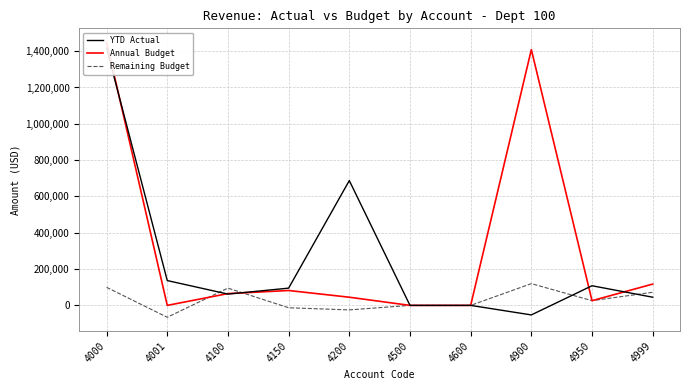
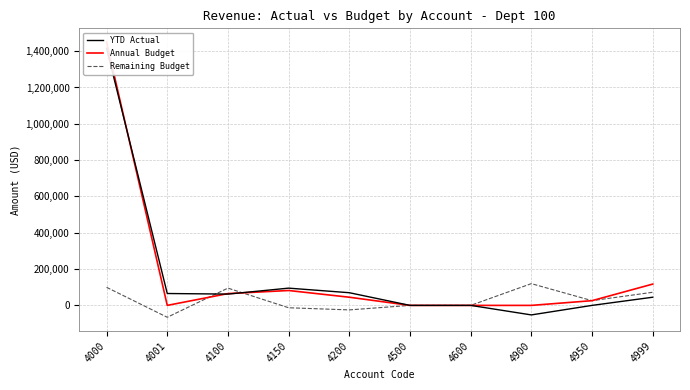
YTD Actual, 4001: 140,000 -> 70,000
YTD Actual, 4200: 690,000 -> 70,000
Annual Budget, 4900: 1,410,000 -> 0
YTD Actual, 4950: 110,000 -> 0
